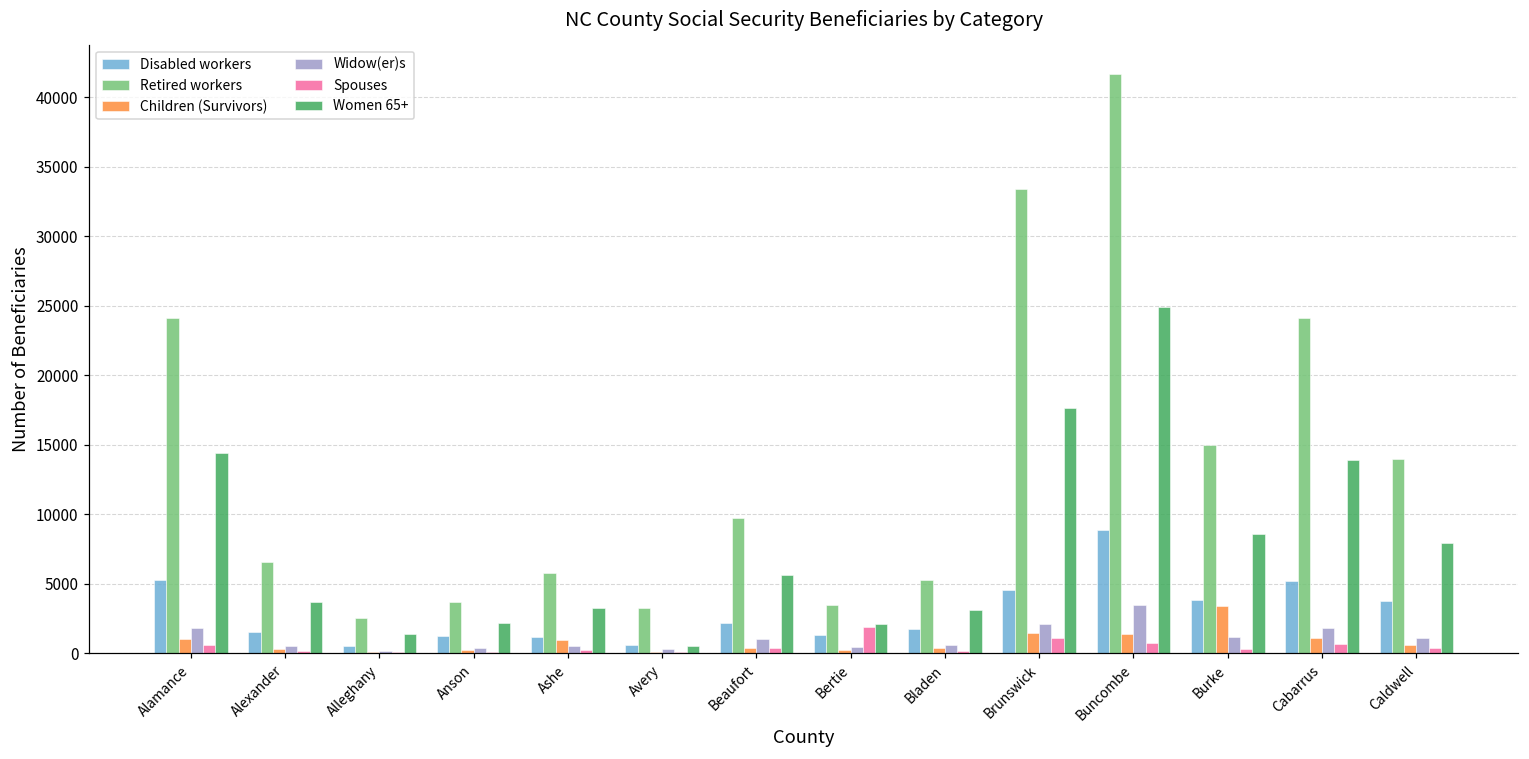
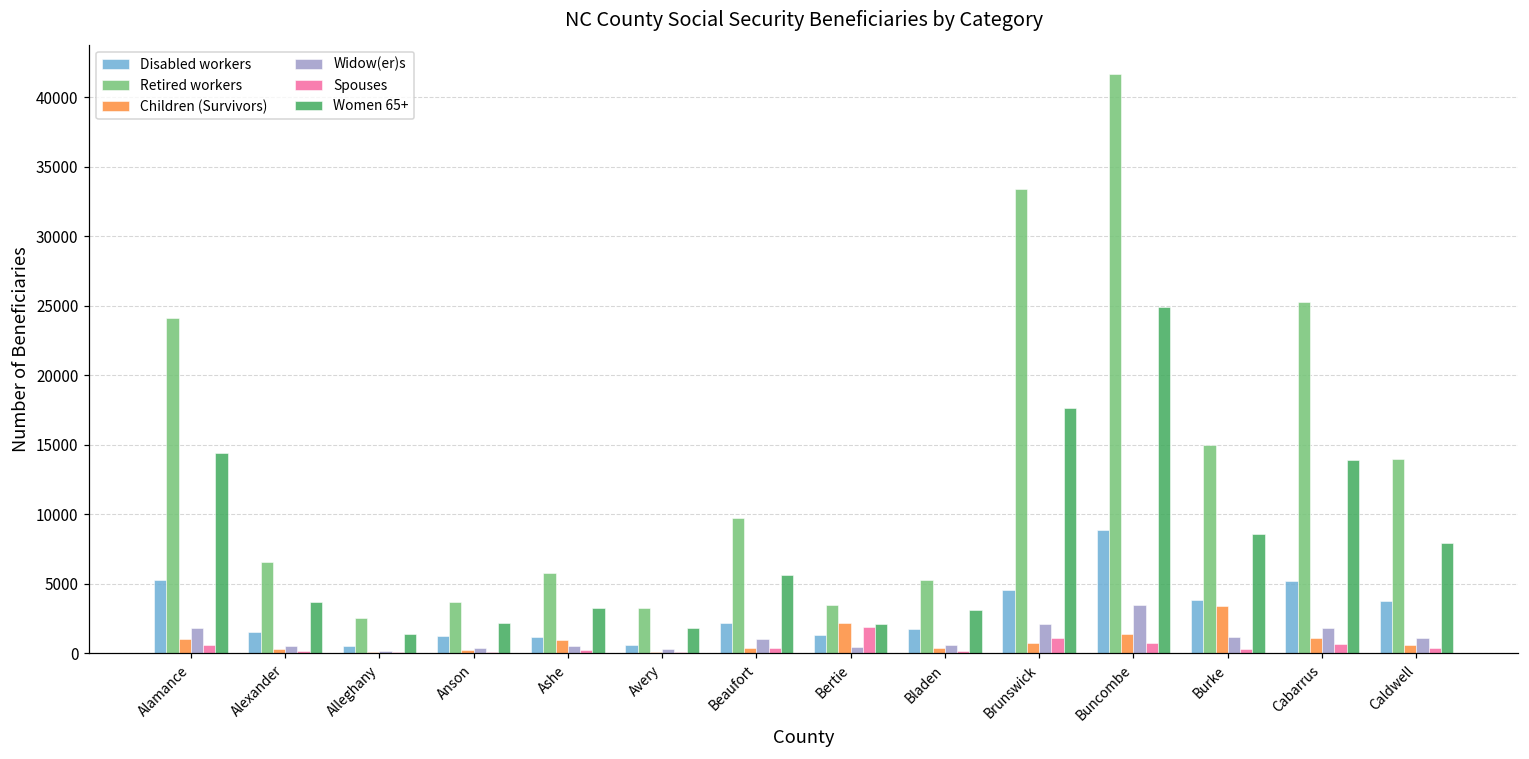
Women 65+, Avery: 500 -> 1800
Children (Survivors), Bertie: 200 -> 2100
Children (Survivors), Brunswick: 1400 -> 800
Retired workers, Cabarrus: 24100 -> 25300
